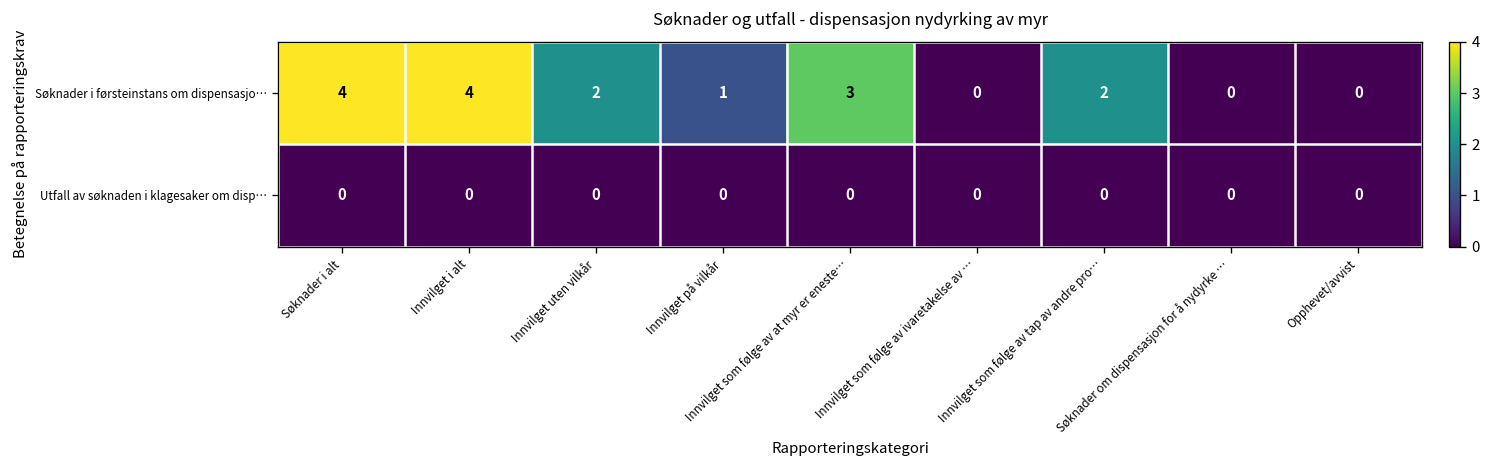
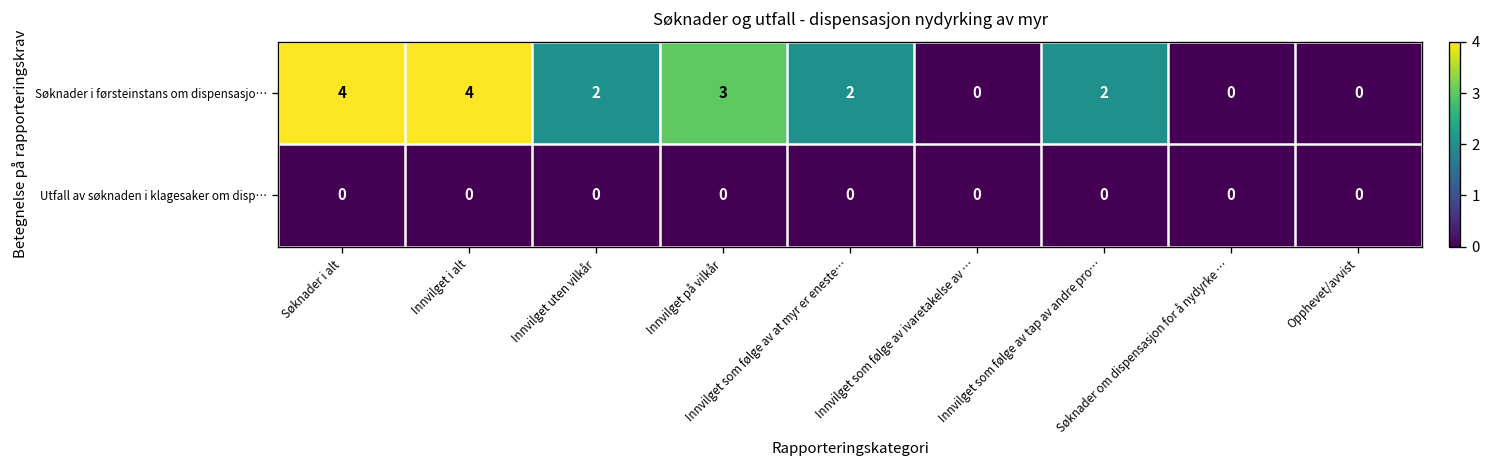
Søknader i førsteinstans om dispensasjo…, Innvilget på vilkår: 1 -> 3
Søknader i førsteinstans om dispensasjo…, Innvilget som følge av at myr er eneste…: 3 -> 2
